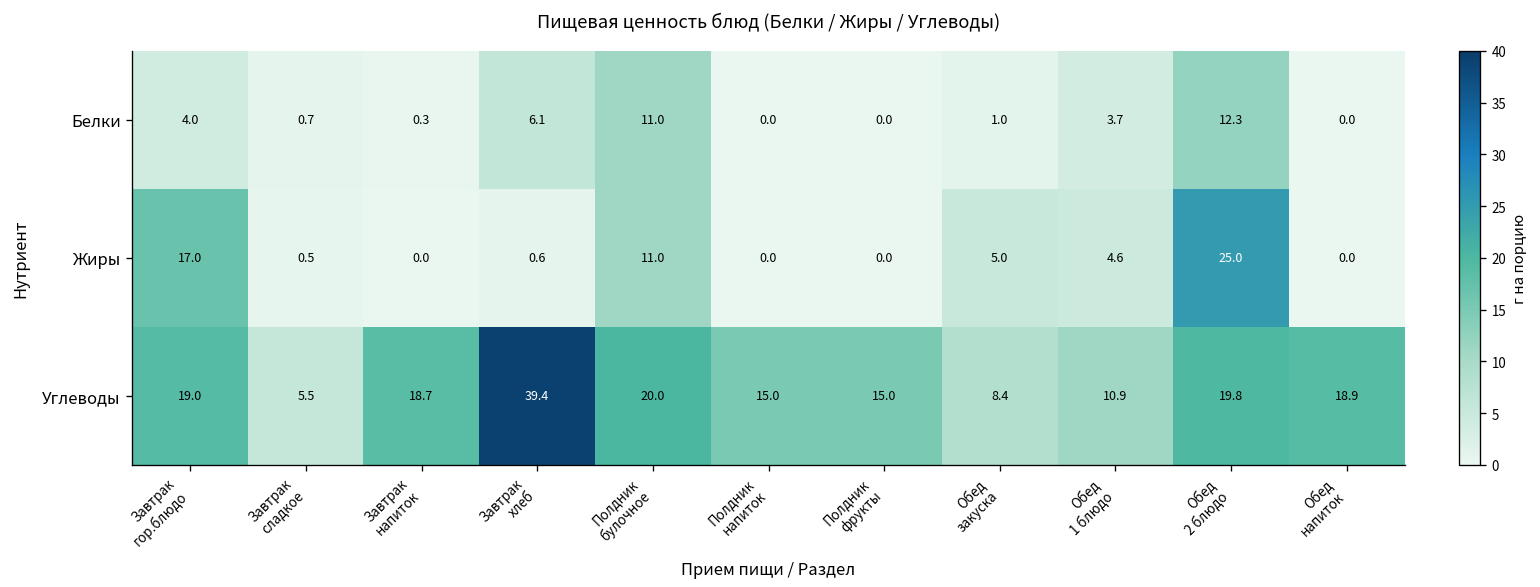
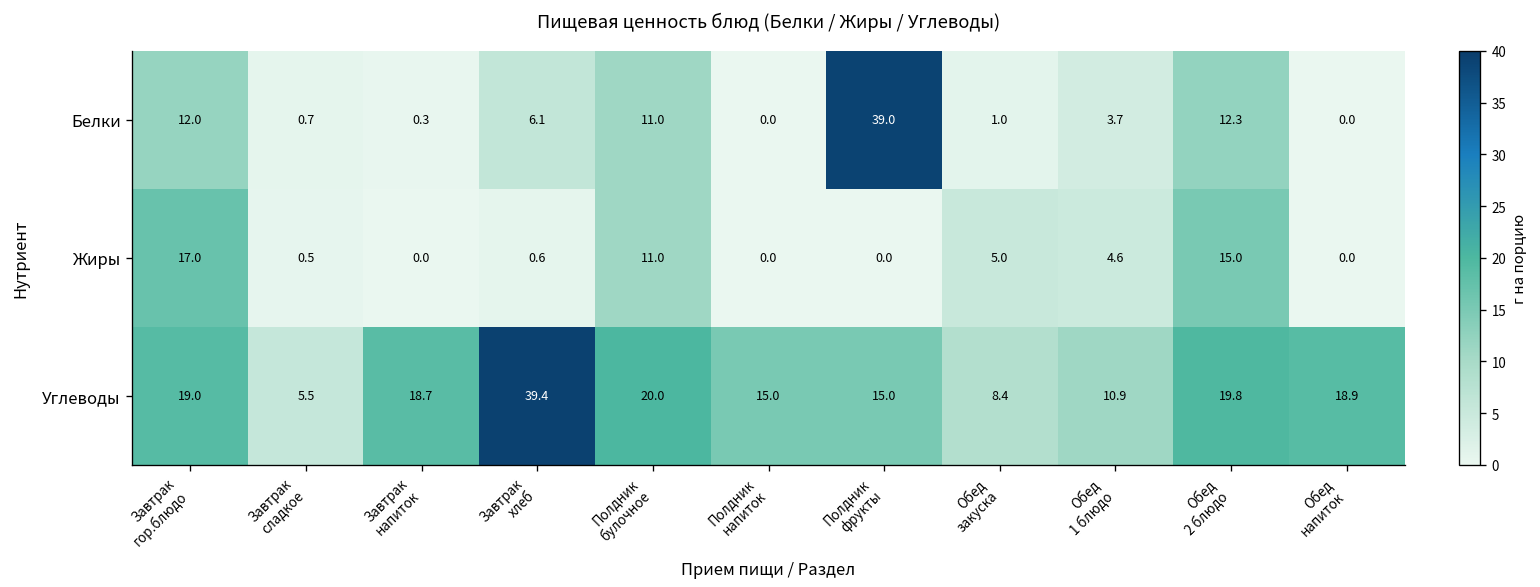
Белки, Завтрак гор.блюдо: 4.0 -> 12.0
Белки, Полдник фрукты: 0.0 -> 39.0
Жиры, Обед 2 блюдо: 25.0 -> 15.0
